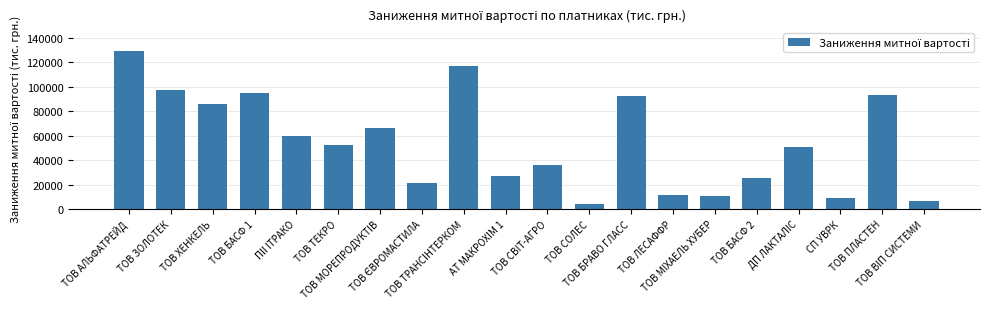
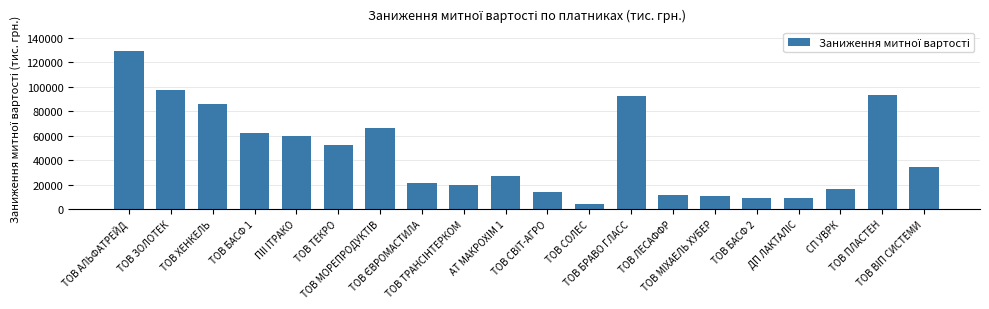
ТОВ БАСФ 1: 95000 -> 62000
ТОВ ТРАНСІНТЕРКОМ: 117000 -> 20000
ТОВ СВІТ-АГРО: 36000 -> 14000
ТОВ БАСФ 2: 26000 -> 9000
ДП ЛАКТАЛІС: 50000 -> 9000
СП УВРК: 9000 -> 16000
ТОВ ВІП СИСТЕМИ: 7000 -> 34000
